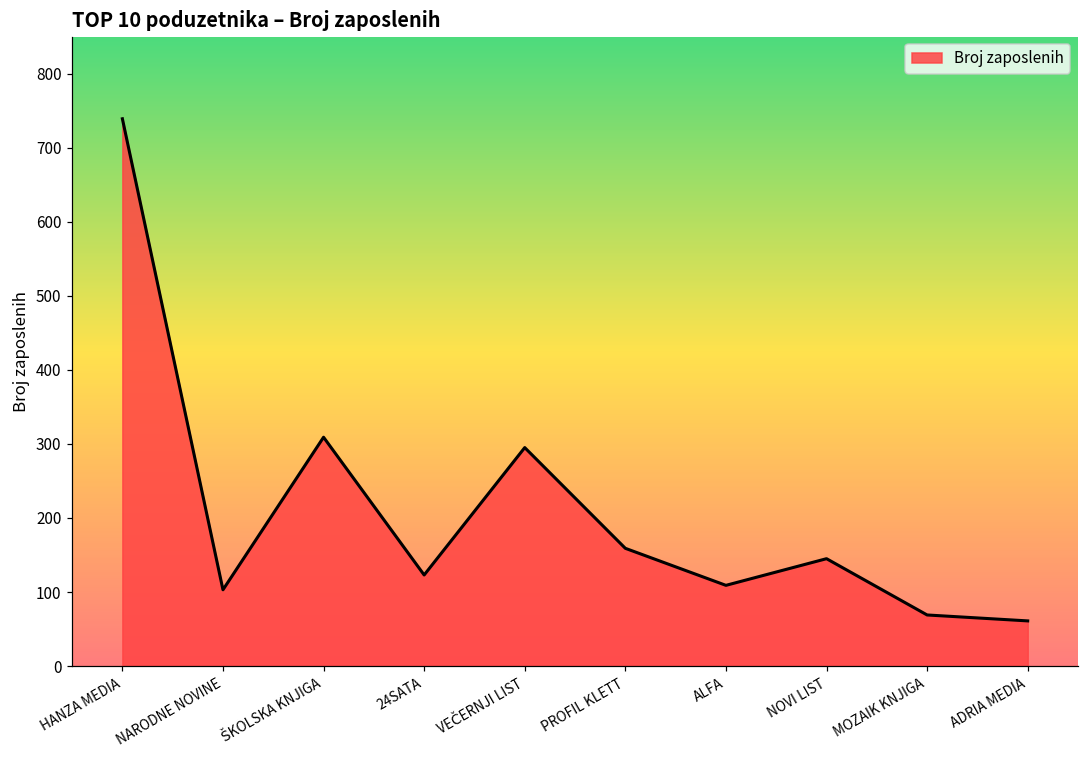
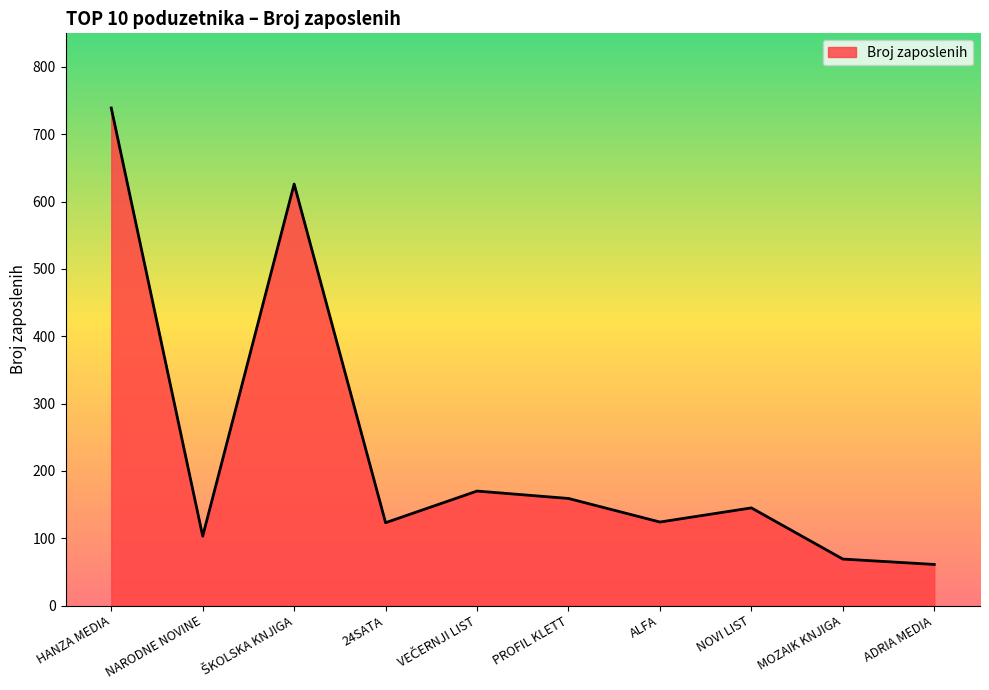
ŠKOLSKA KNJIGA: 310 -> 630
VEČERNJI LIST: 300 -> 170
ALFA: 110 -> 120
